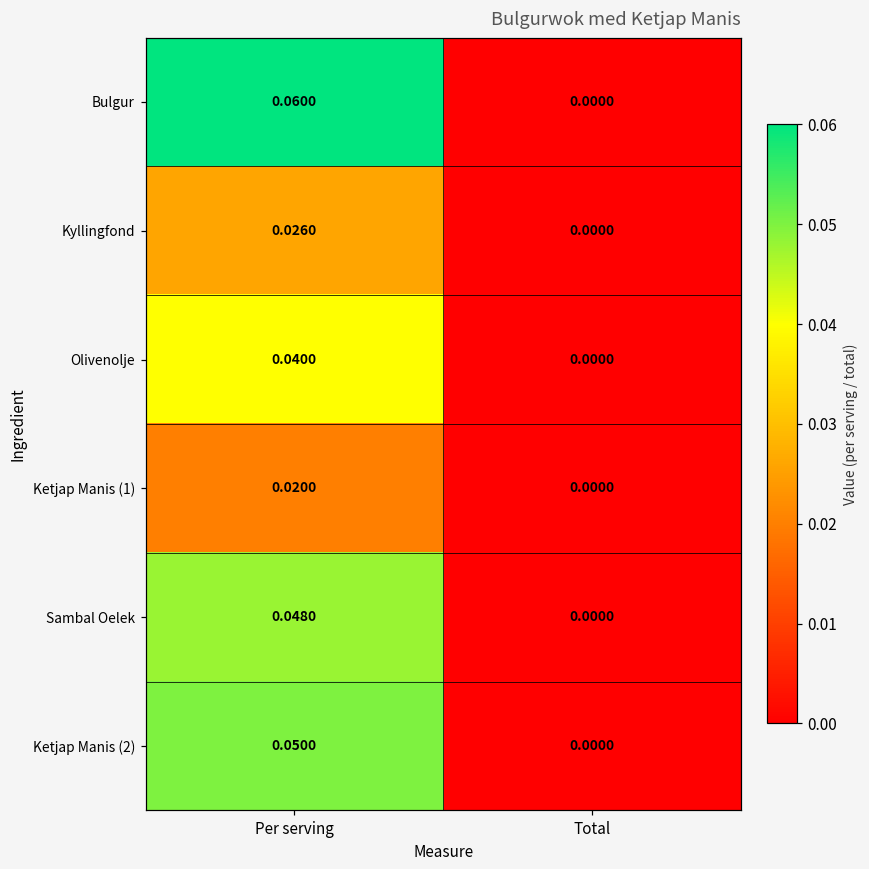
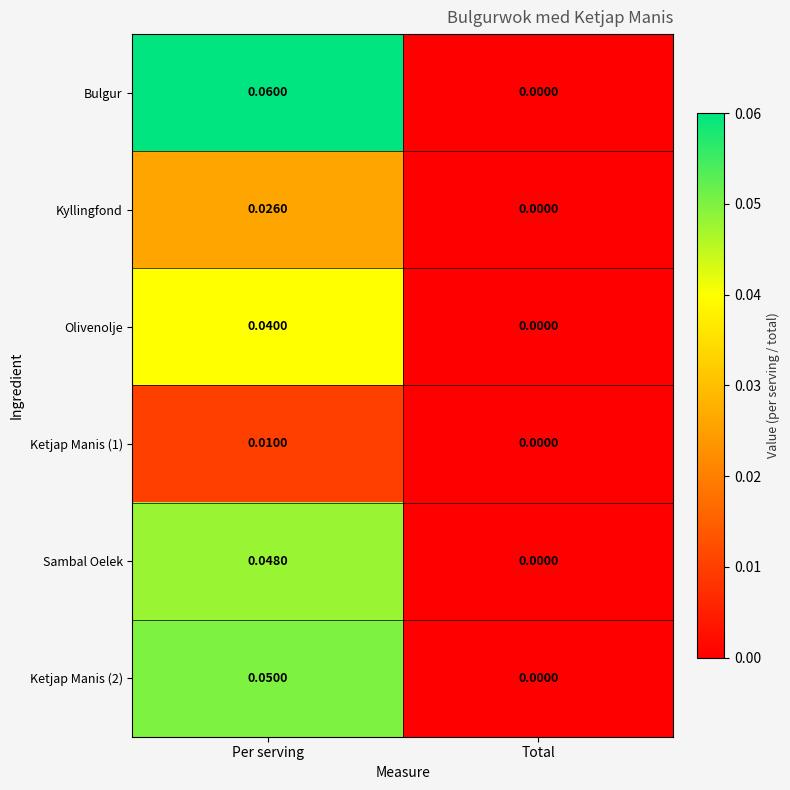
Ketjap Manis (1), Per serving: 0.0200 -> 0.0100
